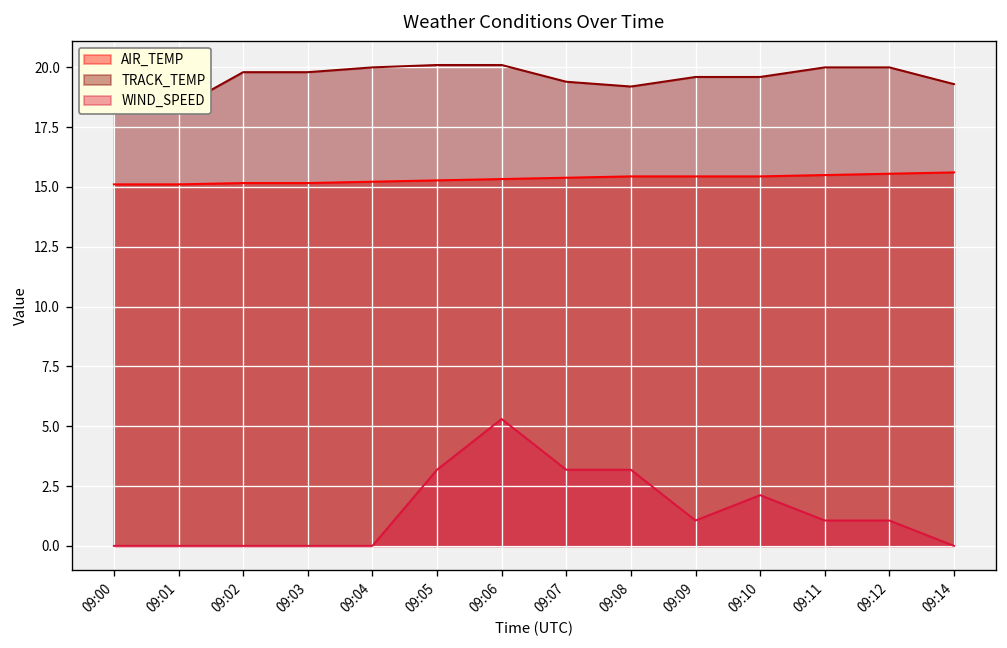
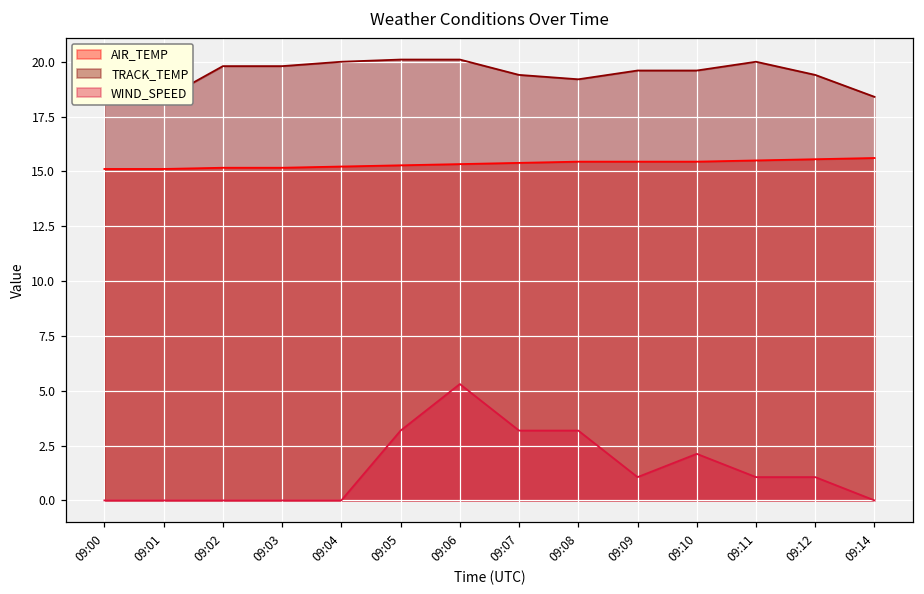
TRACK_TEMP, 09:12: 20.0 -> 19.4
TRACK_TEMP, 09:14: 19.3 -> 18.4
